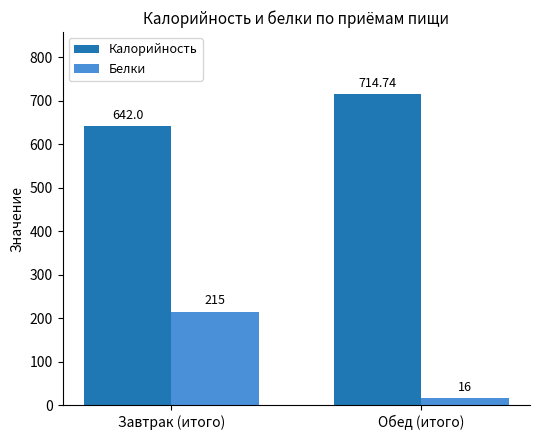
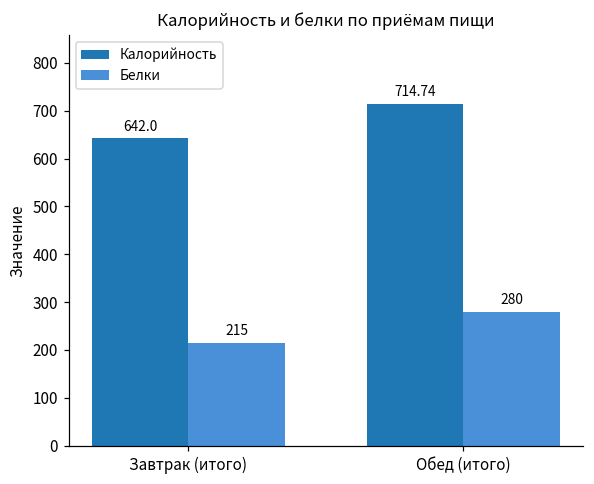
Белки, Обед (итого): 16 -> 280
